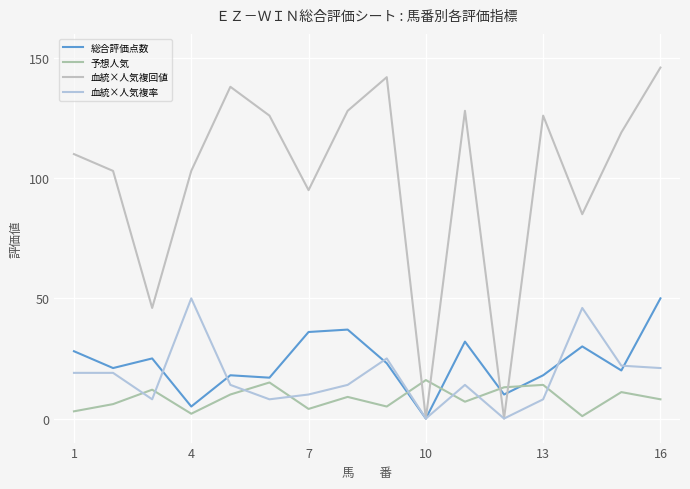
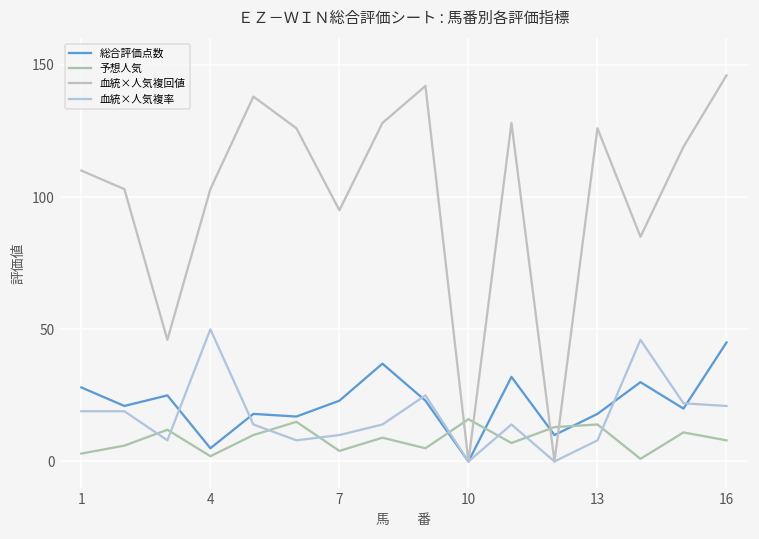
総合評価点数, 7: 36 -> 23
総合評価点数, 16: 50 -> 45
